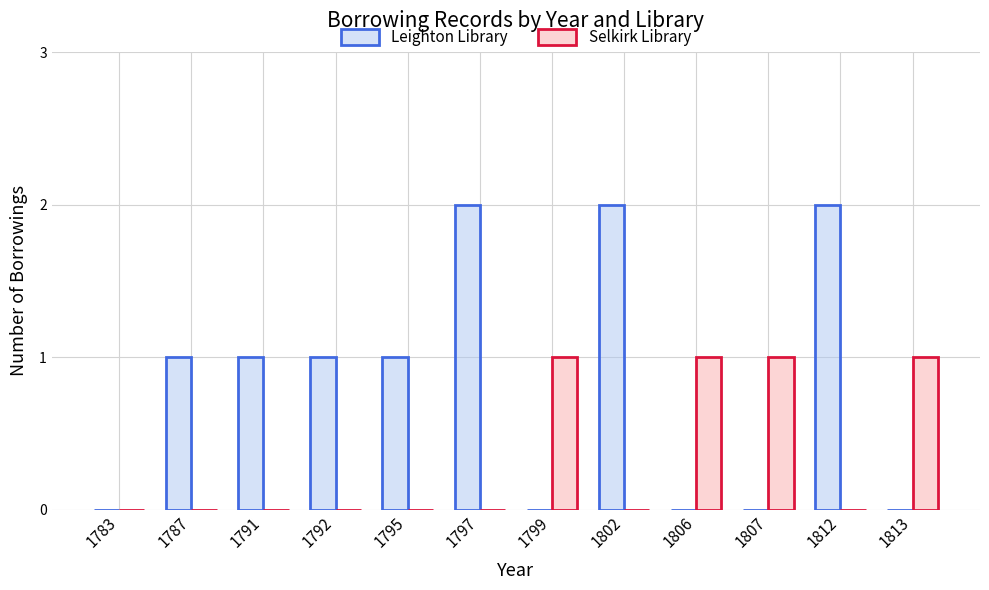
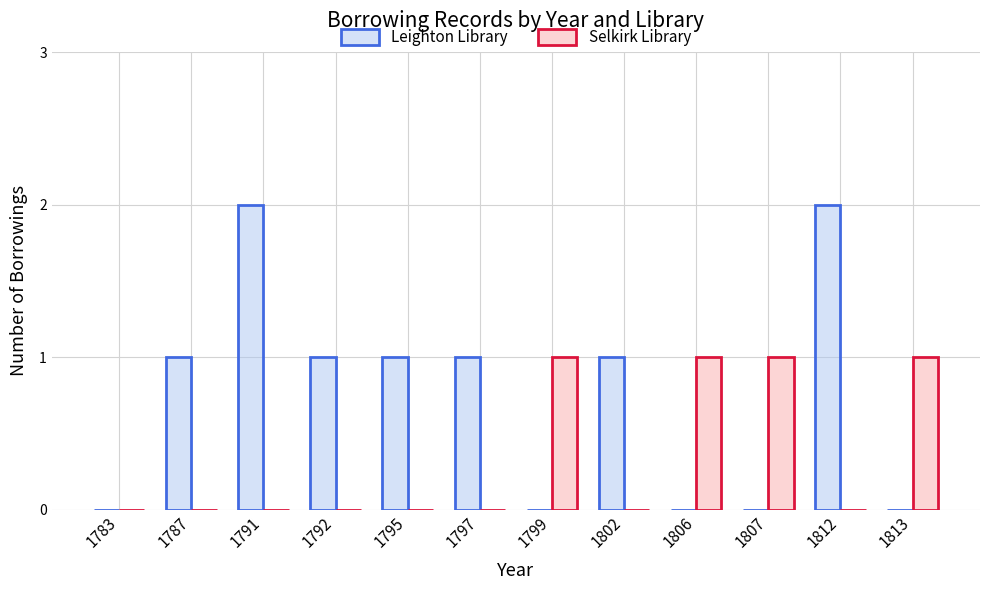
Leighton Library, 1791: 1 -> 2
Leighton Library, 1797: 2 -> 1
Leighton Library, 1802: 2 -> 1
